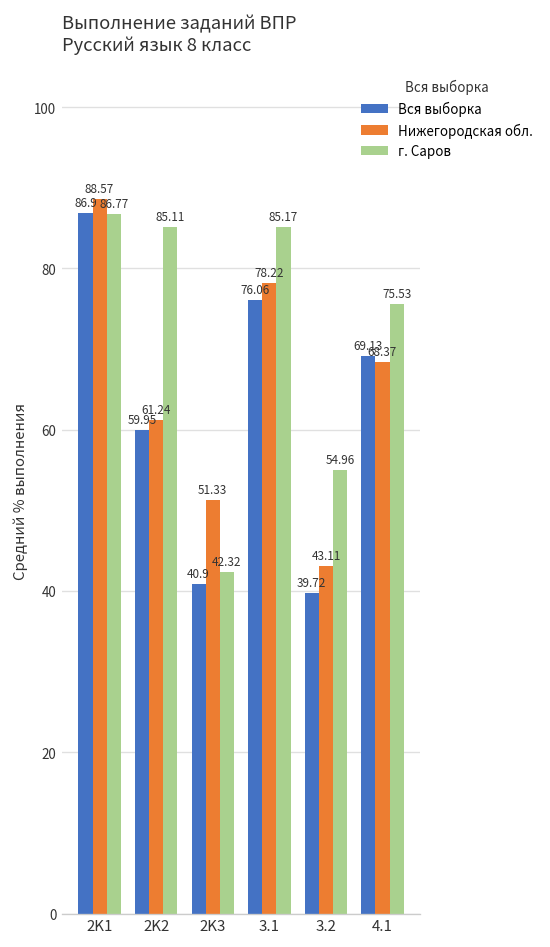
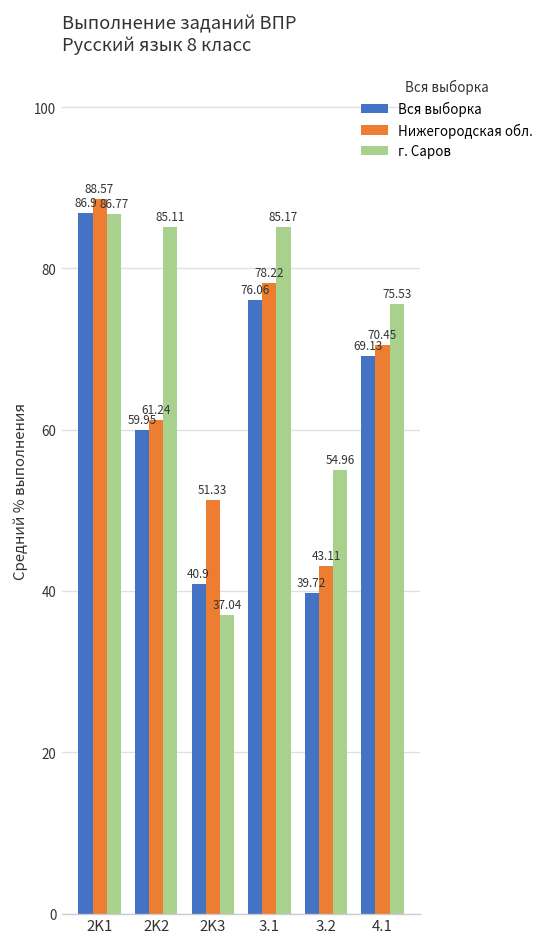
г. Саров, 2K3: 42.32 -> 37.04
Нижегородская обл., 4.1: 68.37 -> 70.45
